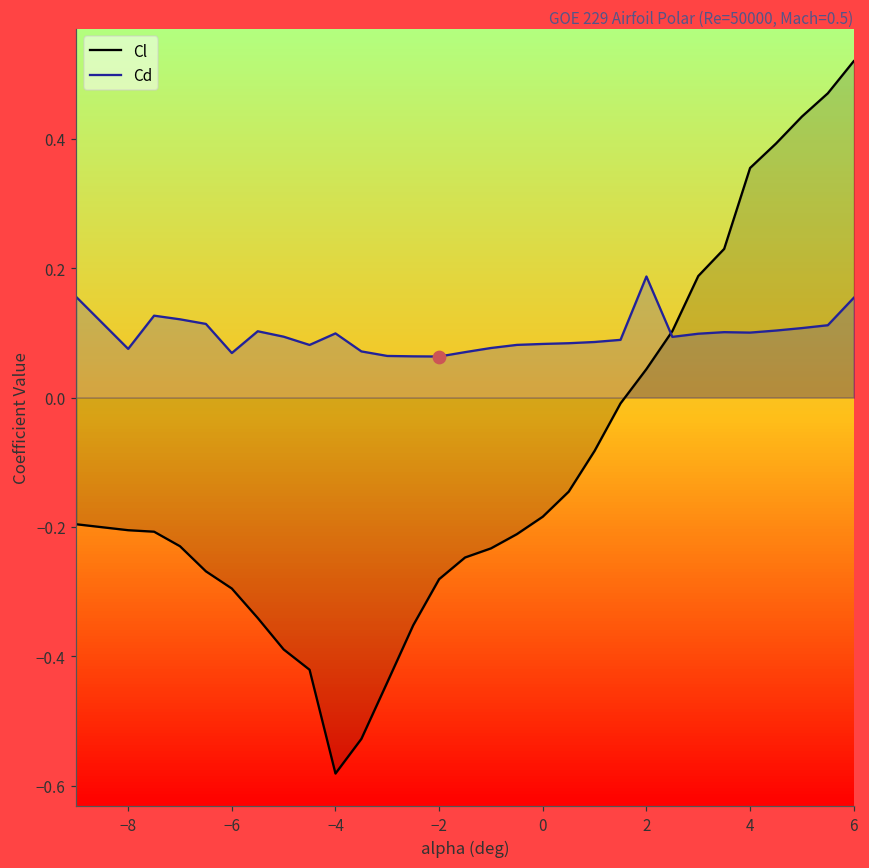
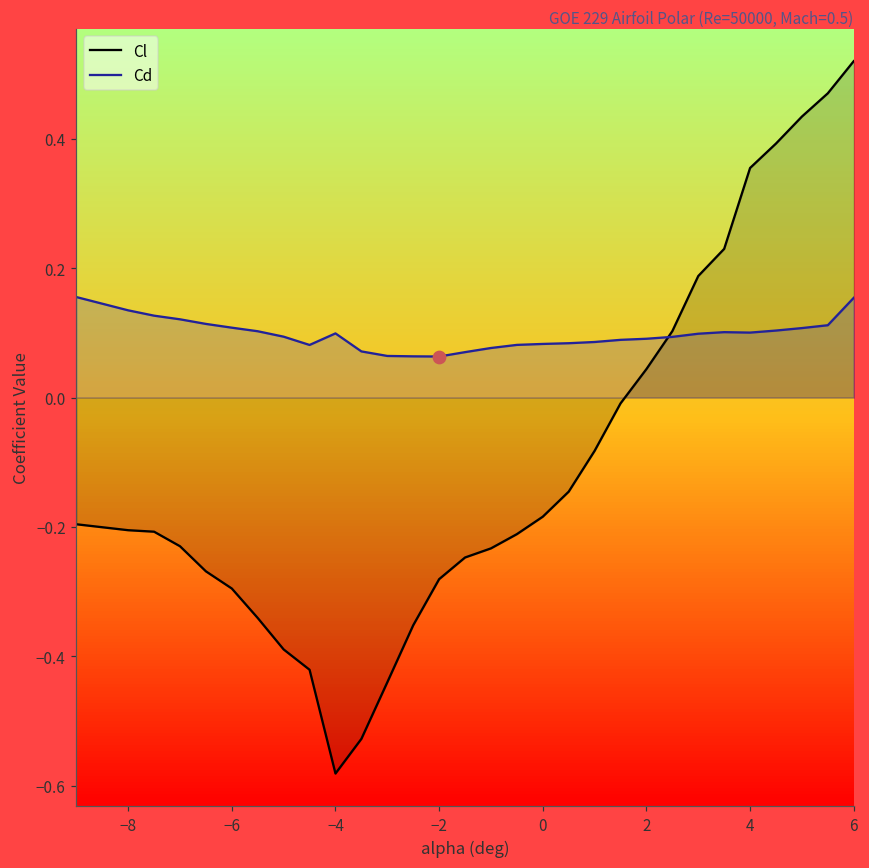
Cd, −8: 0.08 -> 0.13
Cd, −6: 0.07 -> 0.11
Cd, 2: 0.19 -> 0.09
